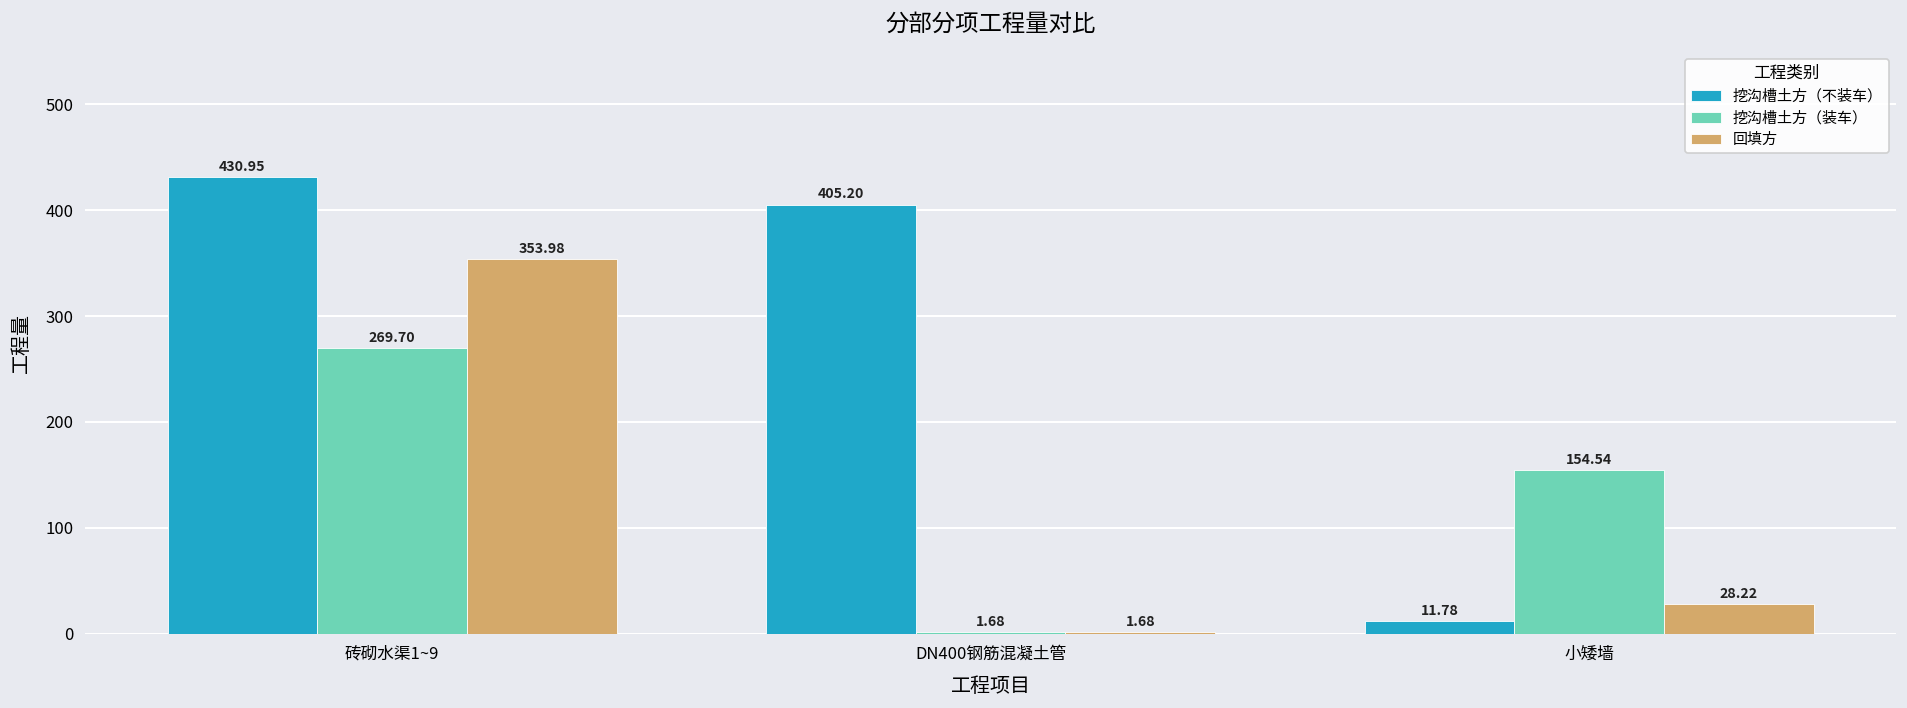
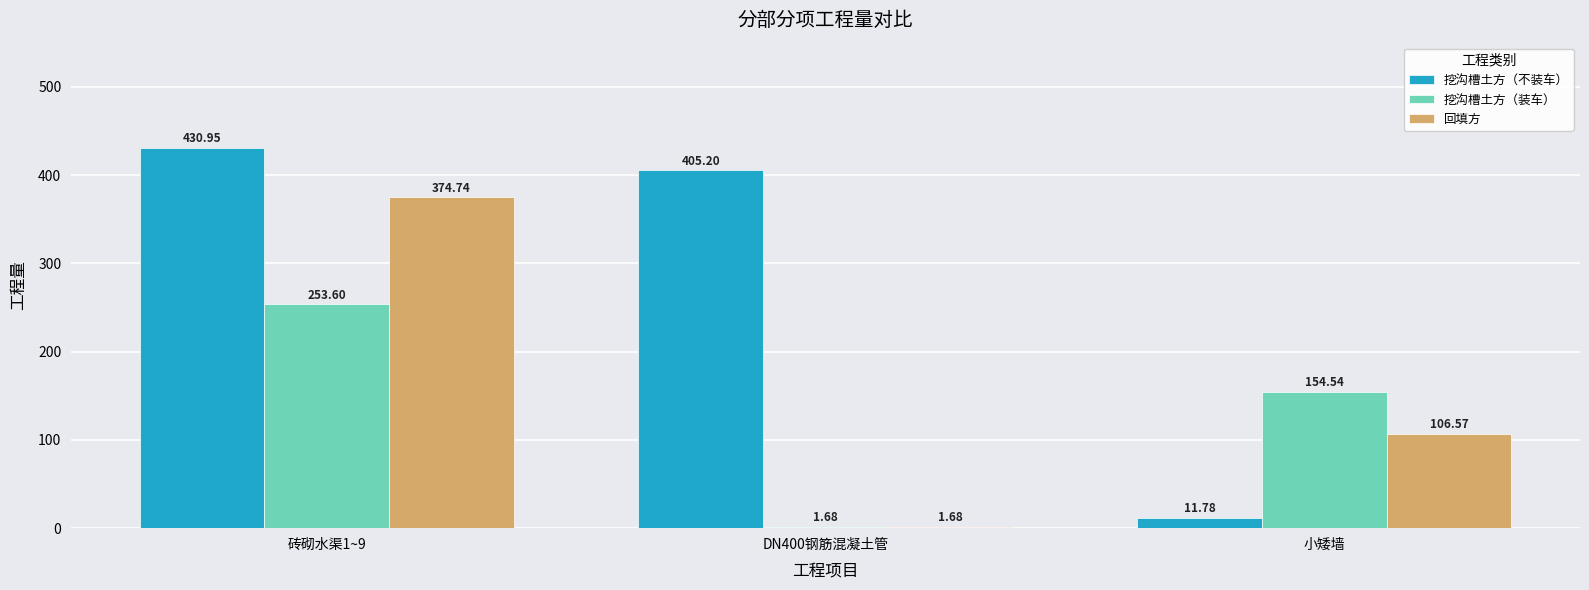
挖沟槽土方（装车）, 砖砌水渠1~9: 269.70 -> 253.60
回填方, 砖砌水渠1~9: 353.98 -> 374.74
回填方, 小矮墙: 28.22 -> 106.57
